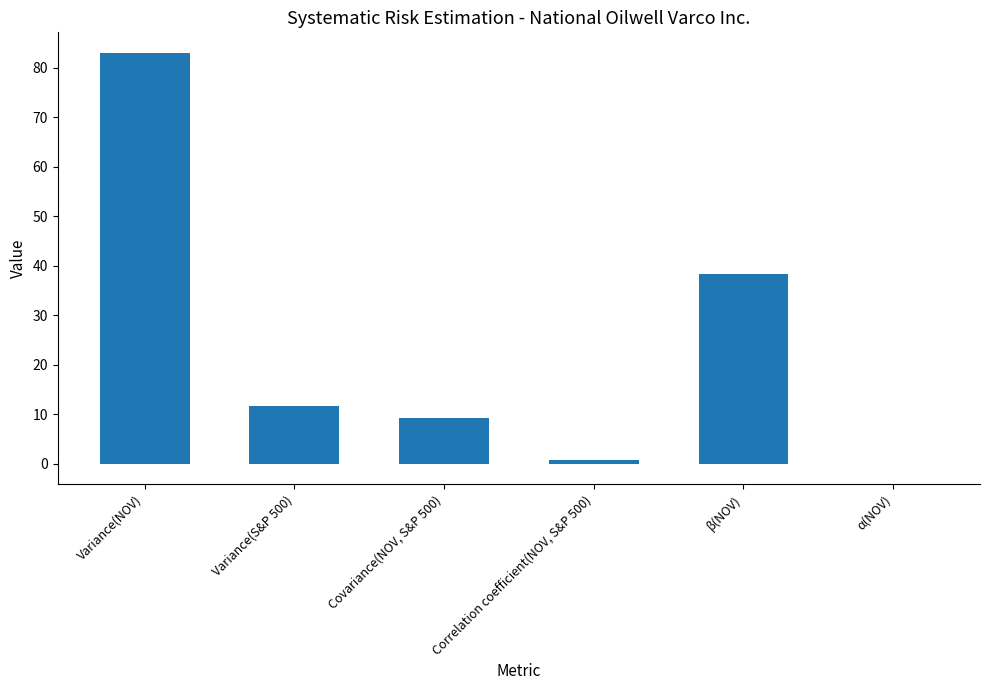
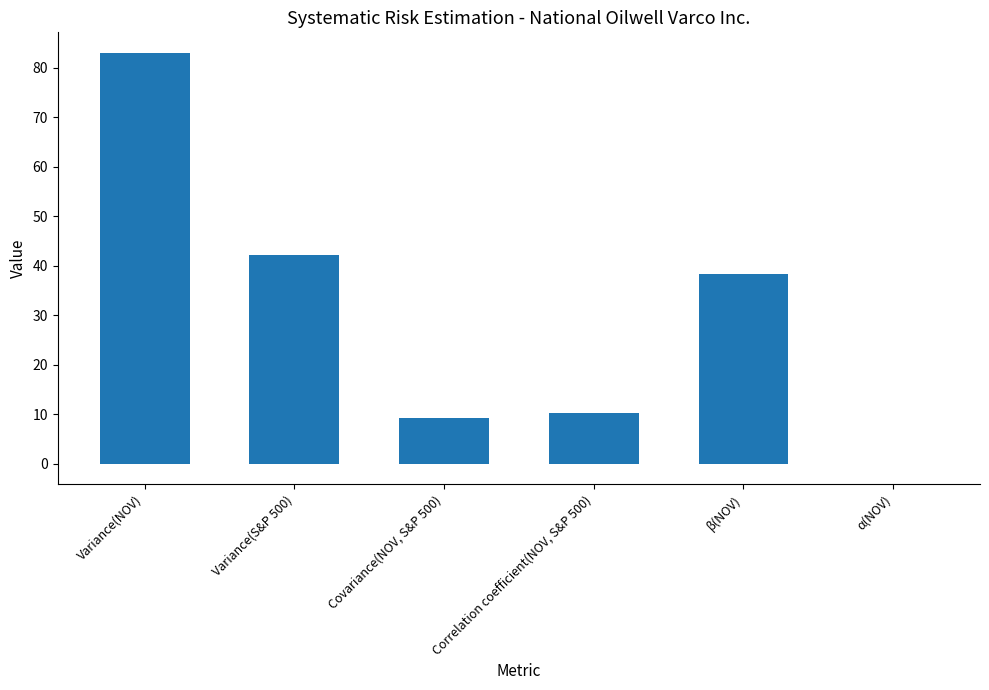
Variance(S&P 500): 12 -> 42
Correlation coefficient(NOV, S&P 500): 1 -> 10
